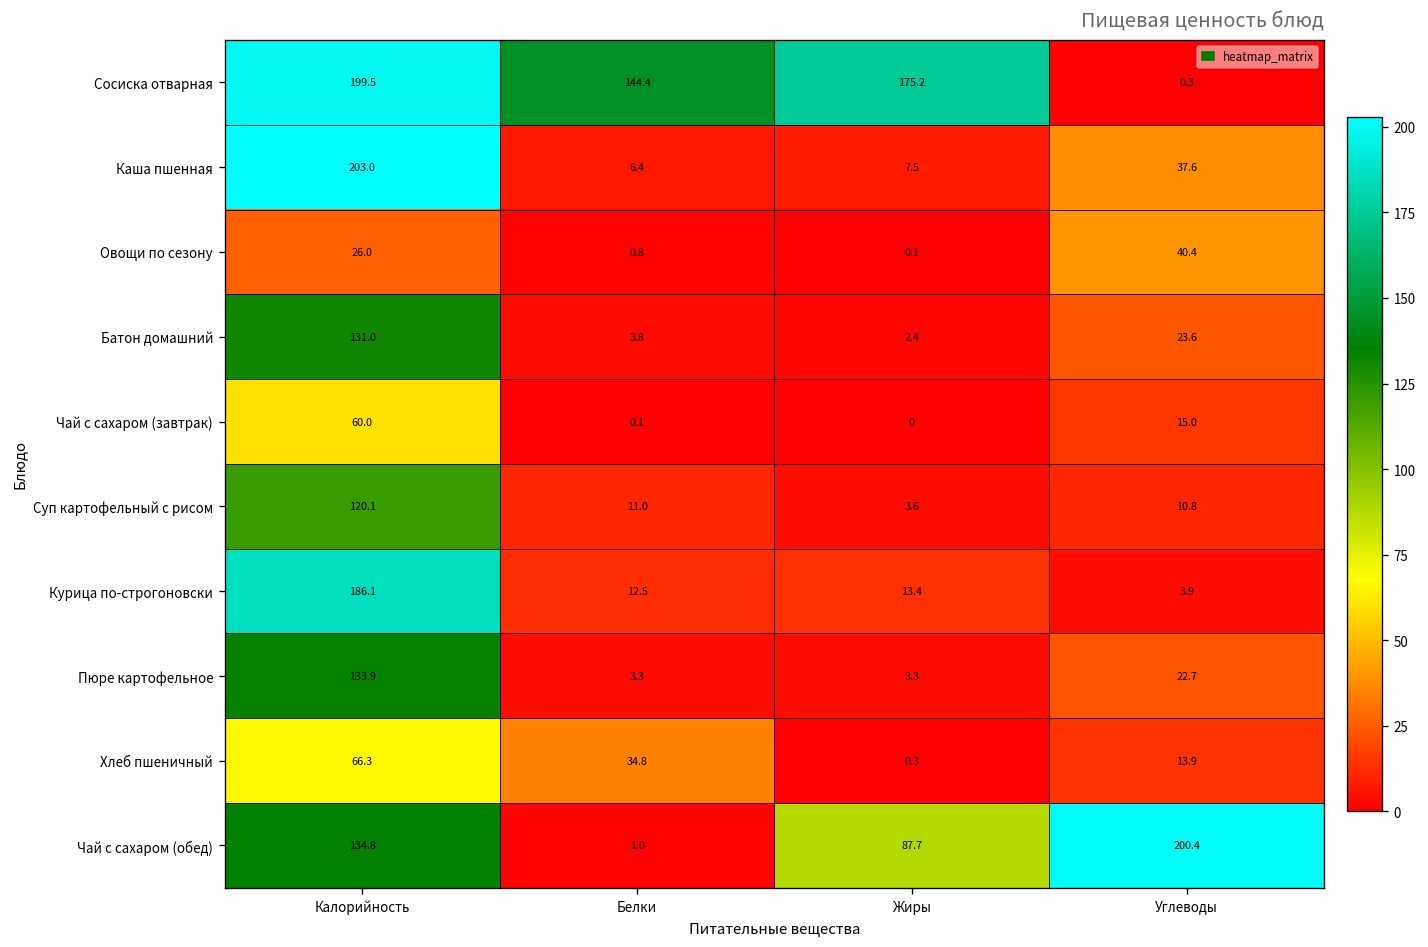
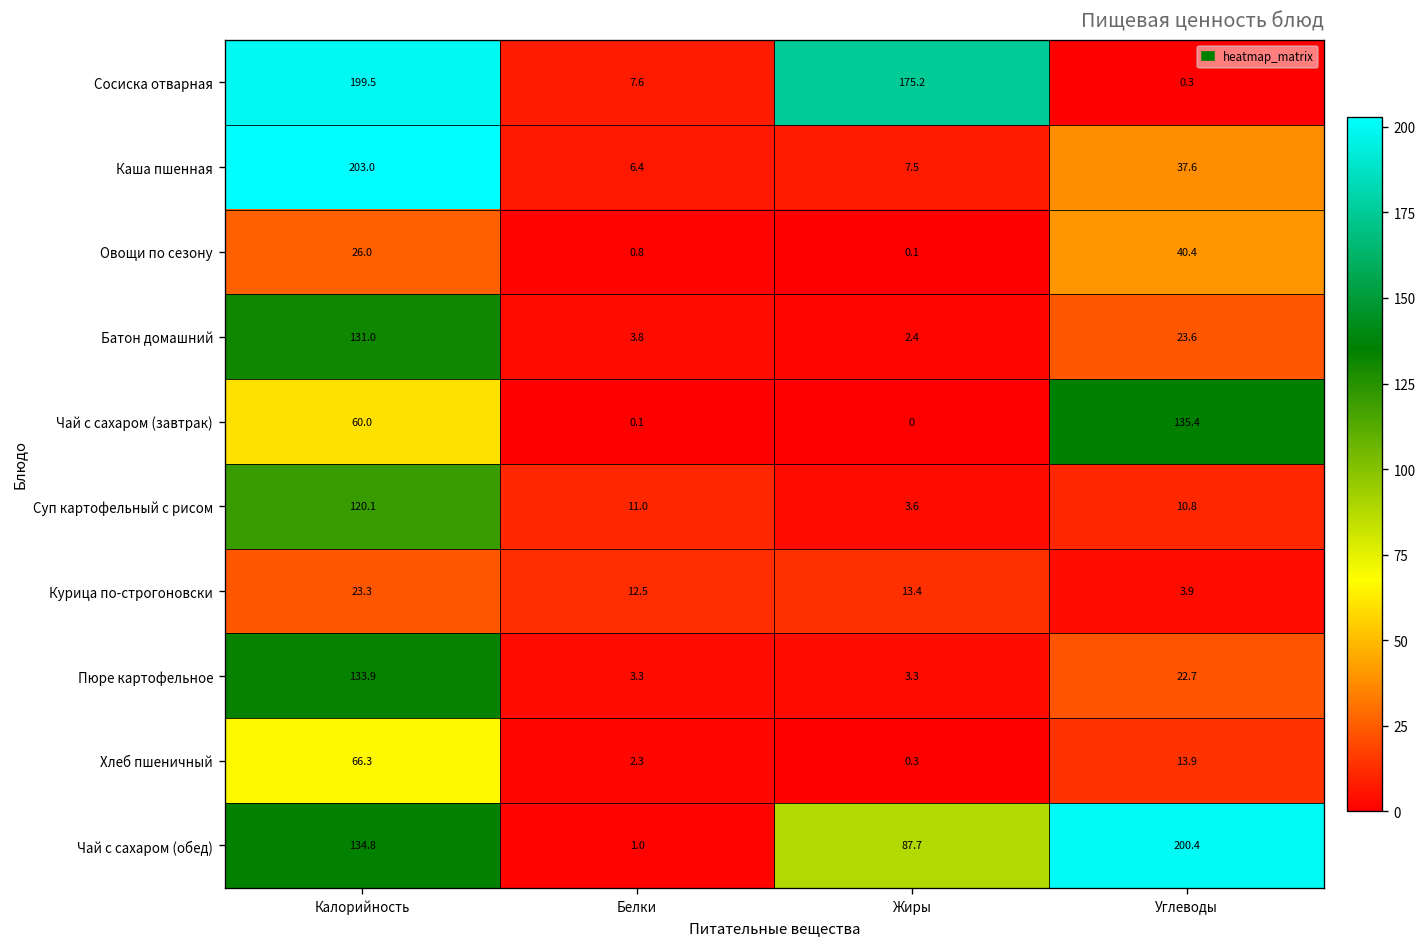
Сосиска отварная, Белки: 144.4 -> 7.6
Чай с сахаром (завтрак), Углеводы: 15.0 -> 135.4
Курица по-строгоновски, Калорийность: 186.1 -> 23.3
Хлеб пшеничный, Белки: 34.8 -> 2.3
